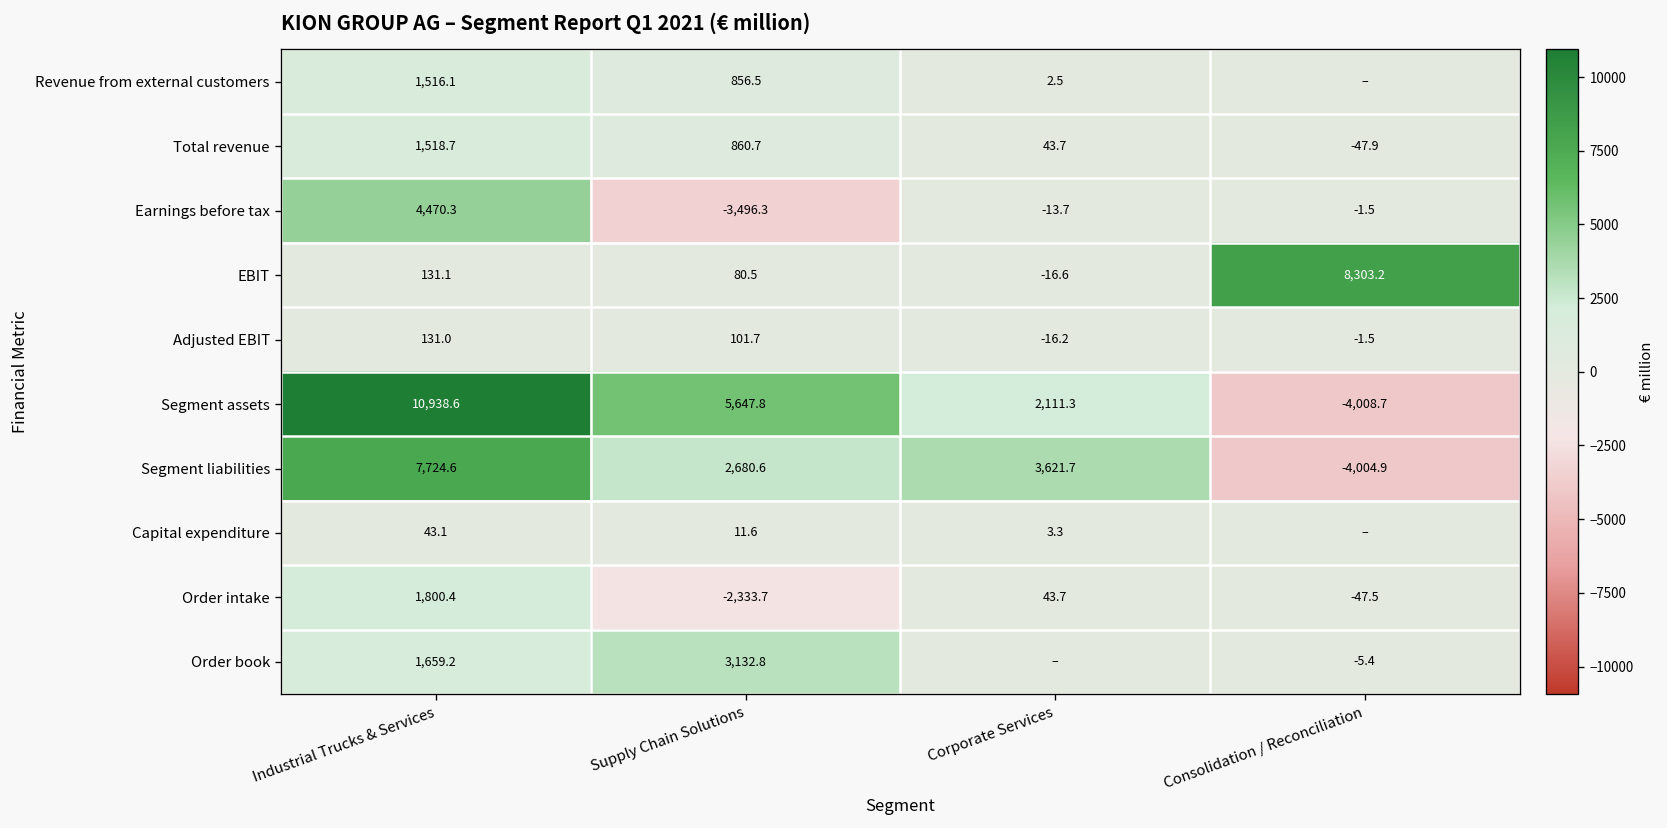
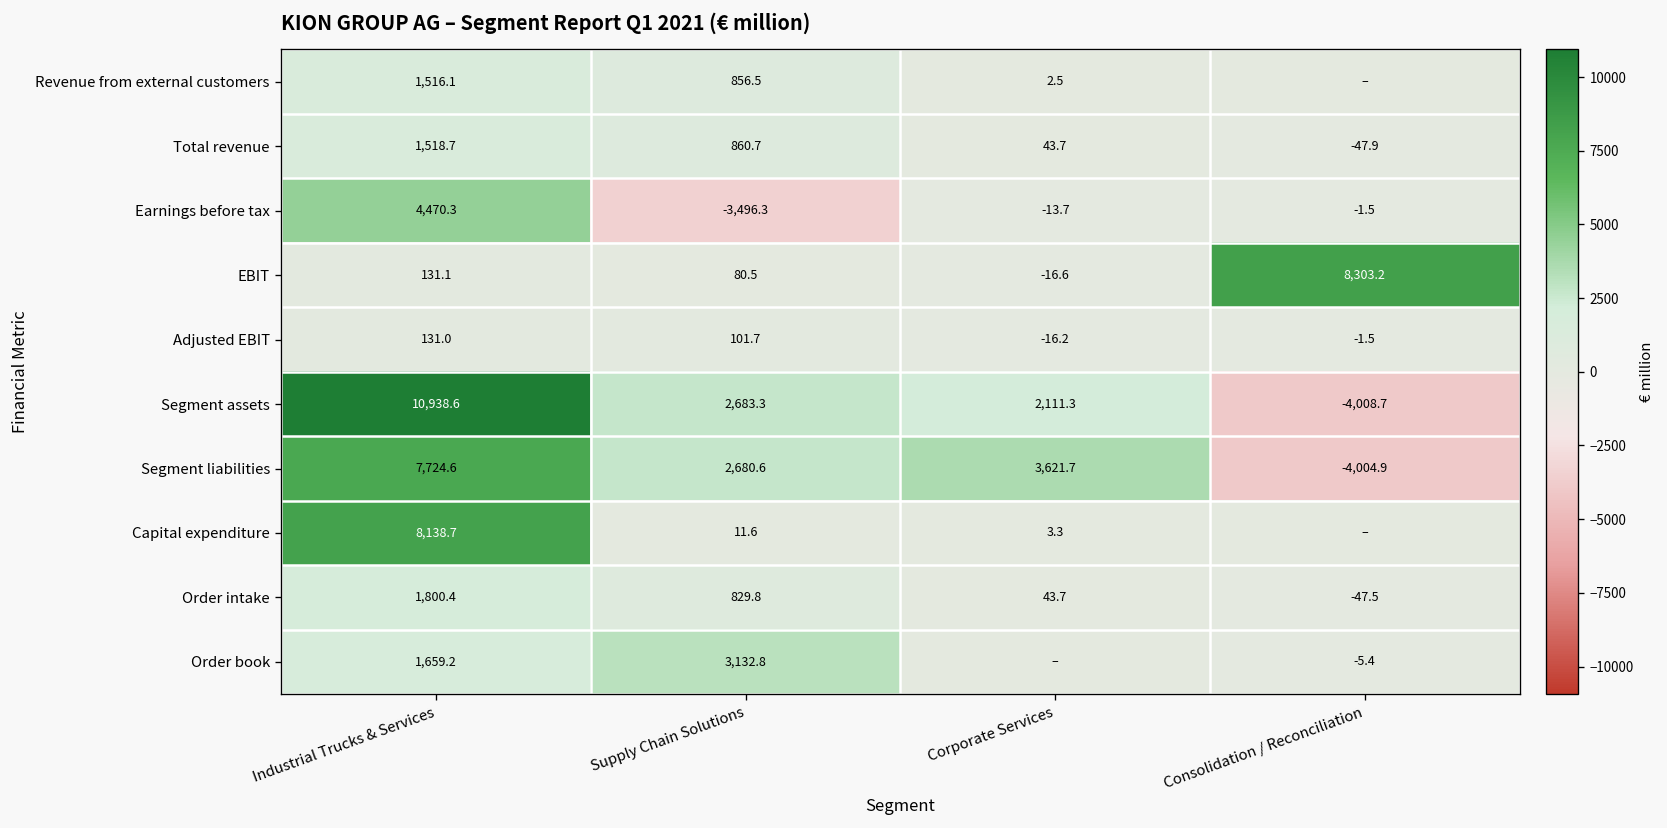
Segment assets, Supply Chain Solutions: 5,647.8 -> 2,683.3
Capital expenditure, Industrial Trucks & Services: 43.1 -> 8,138.7
Order intake, Supply Chain Solutions: -2,333.7 -> 829.8
